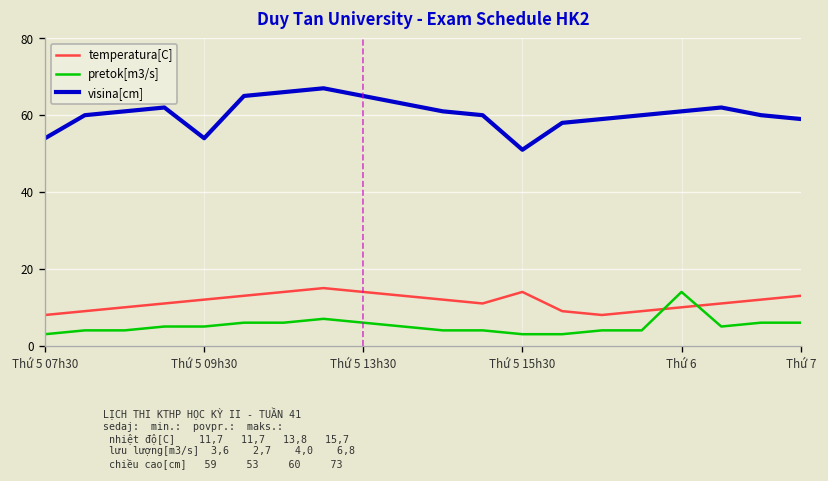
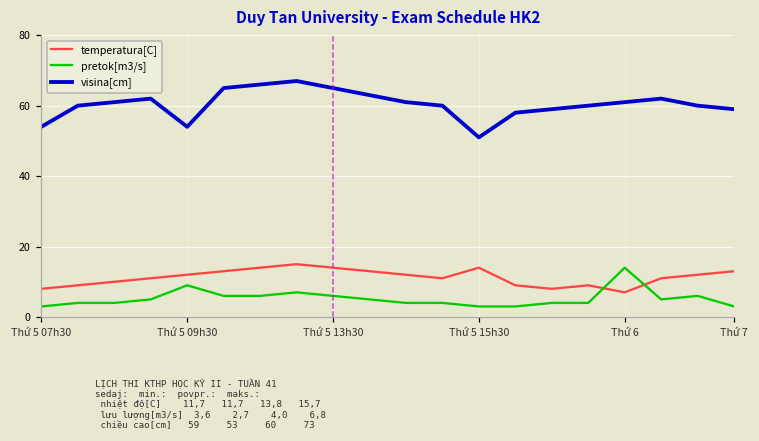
pretok[m3/s], Thứ 5 09h30: 5 -> 9
temperatura[C], Thứ 6: 10 -> 7
pretok[m3/s], Thứ 7: 6 -> 3
